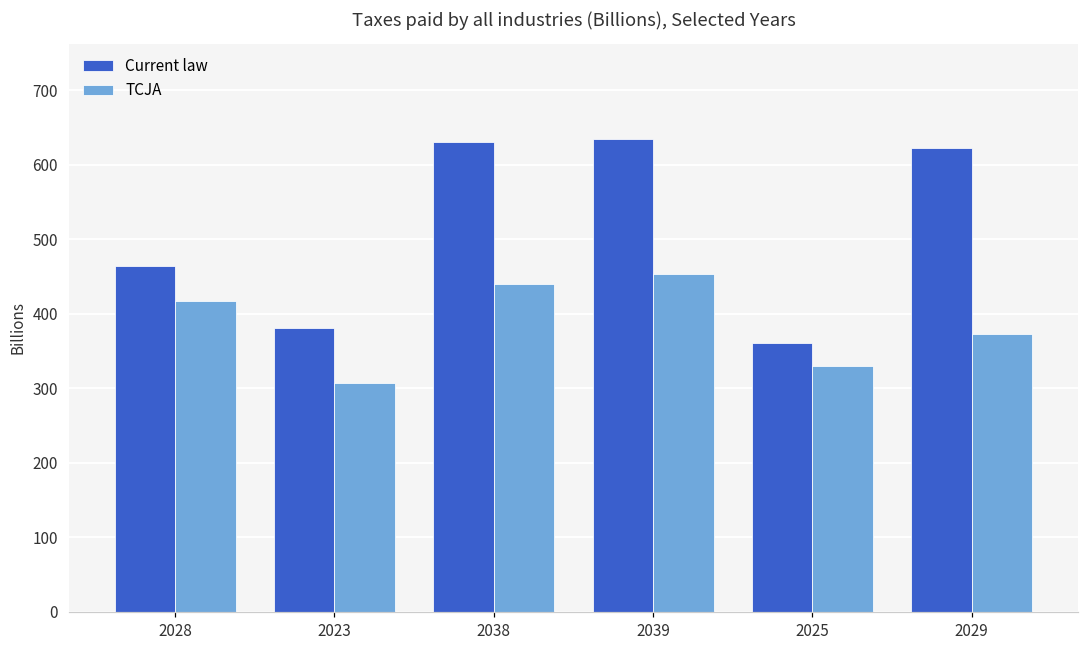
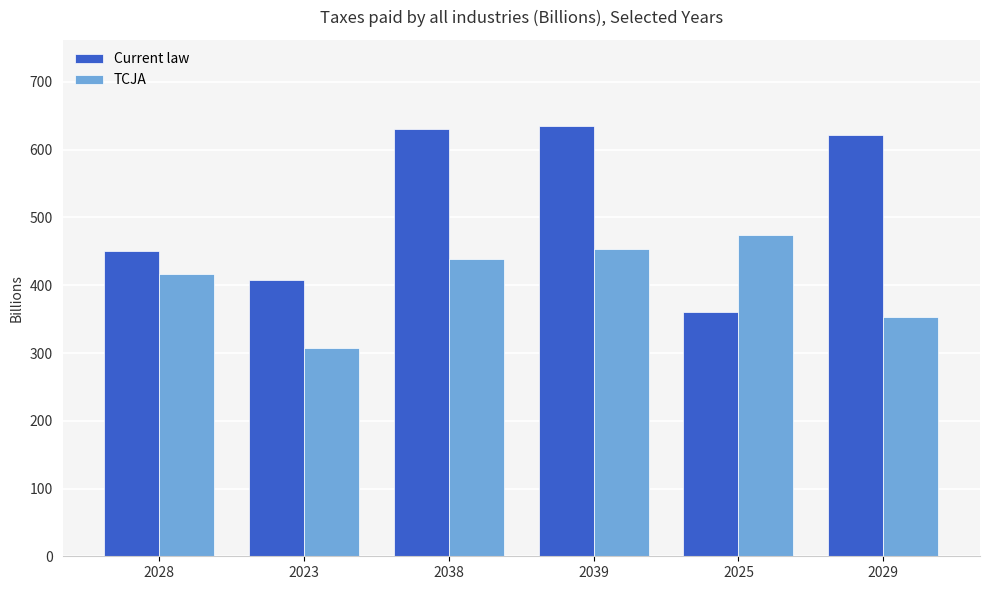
Current law, 2028: 460 -> 450
Current law, 2023: 380 -> 410
TCJA, 2025: 330 -> 470
TCJA, 2029: 370 -> 350
